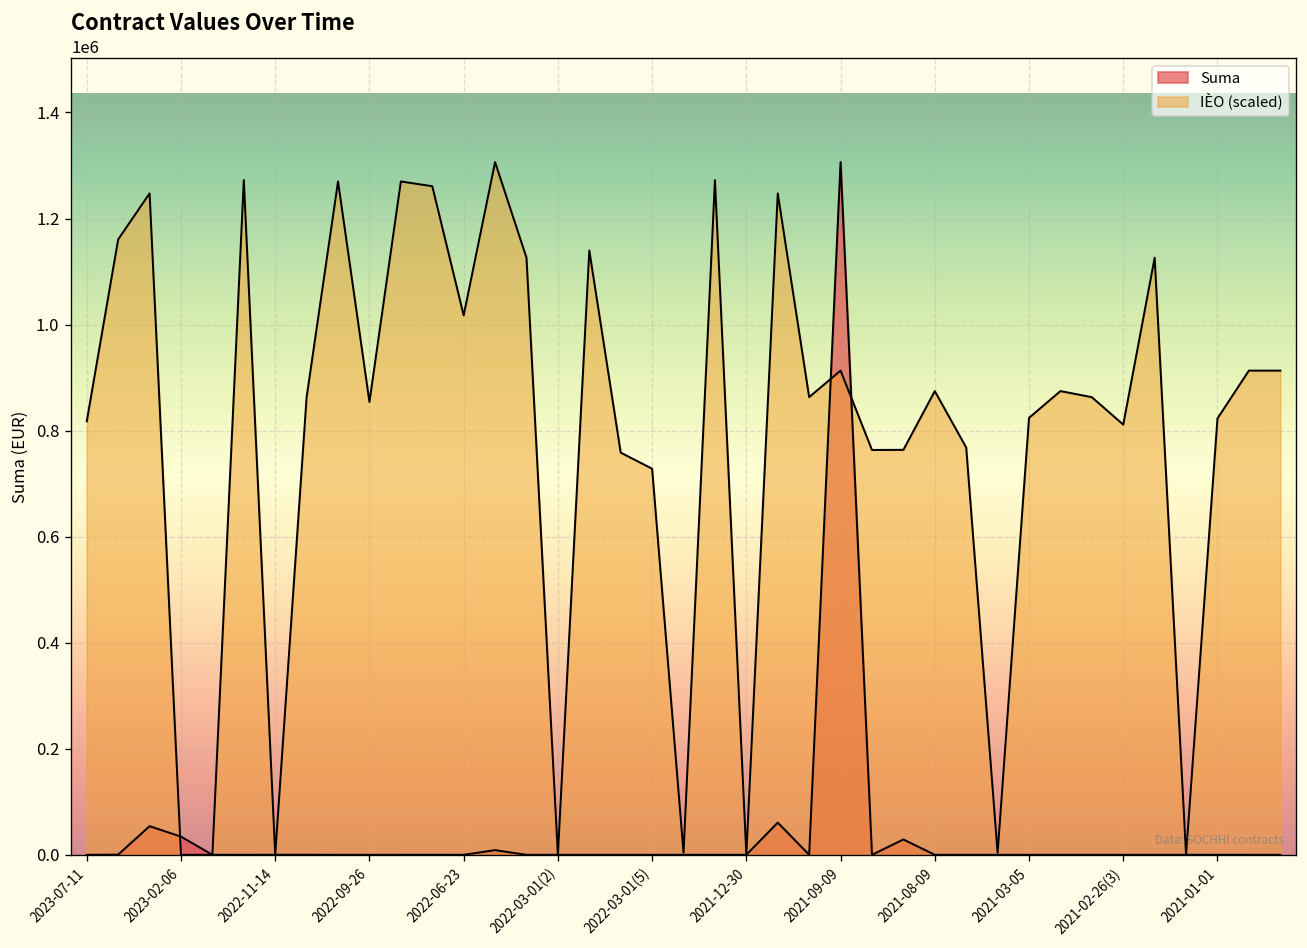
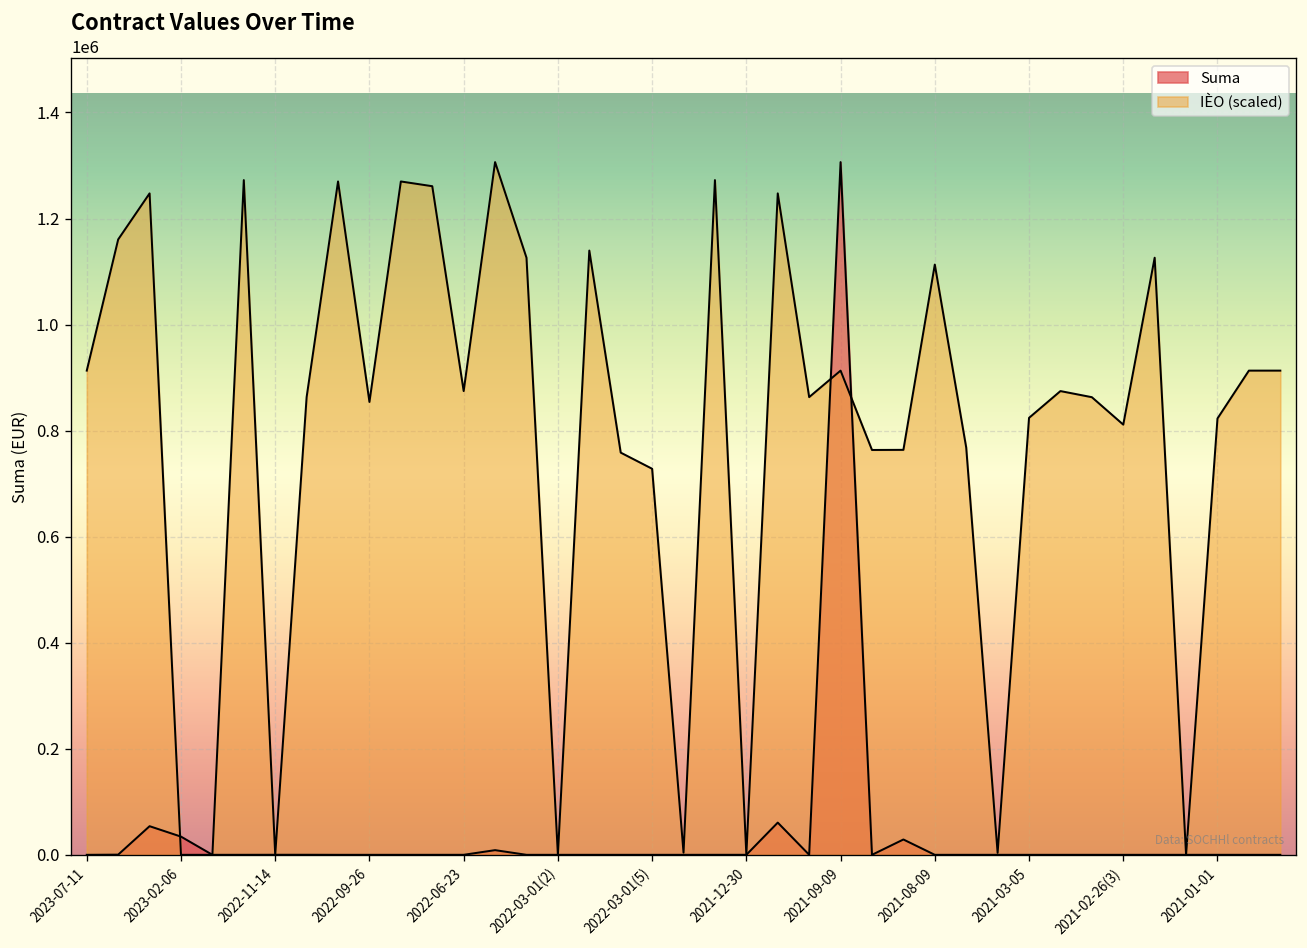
IÈO (scaled), 2023-07-11: 820000 -> 910000
IÈO (scaled), 2022-06-23: 1020000 -> 870000
IÈO (scaled), 2021-08-09: 870000 -> 1110000
